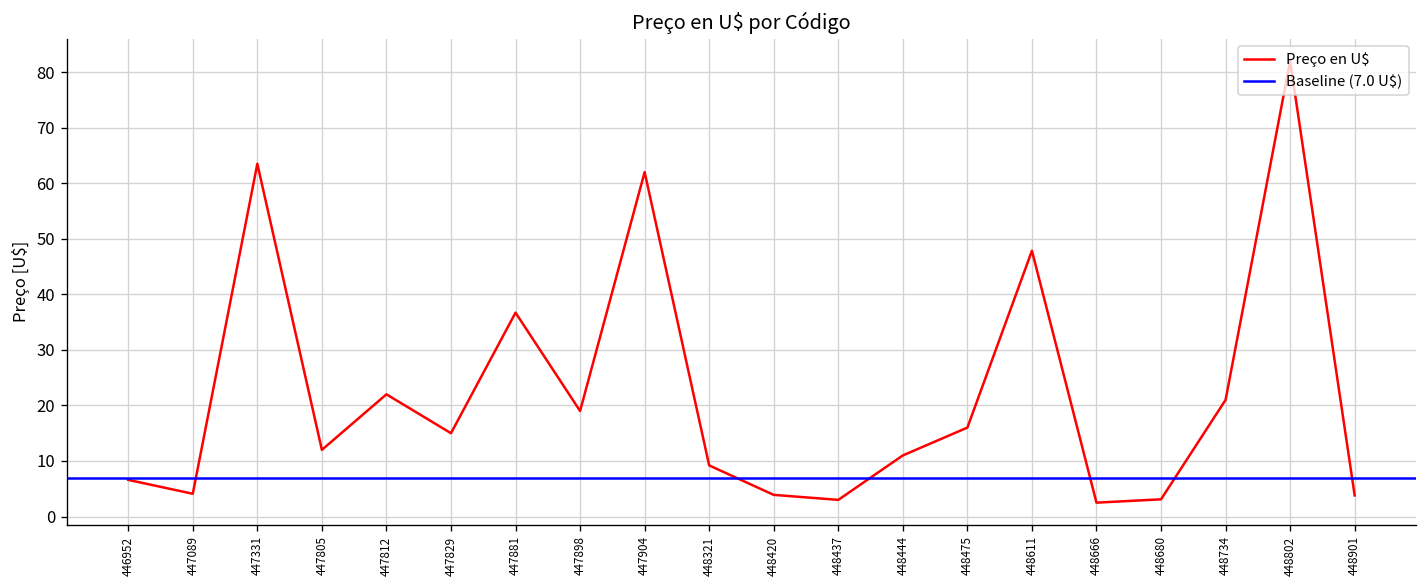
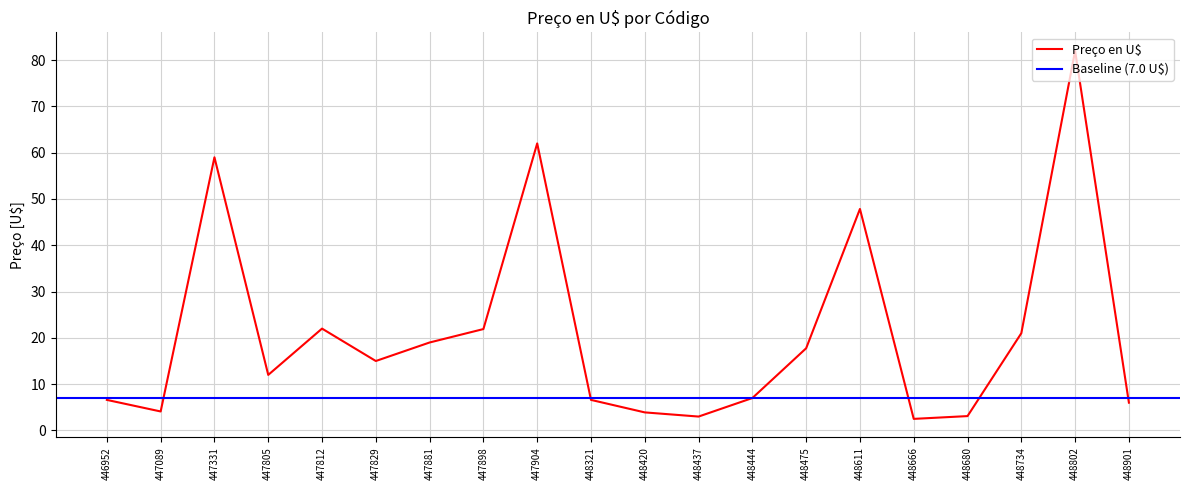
447331: 64 -> 59
447881: 37 -> 19
447898: 19 -> 22
448321: 9 -> 7
448444: 11 -> 7
448475: 16 -> 18
448901: 4 -> 6
